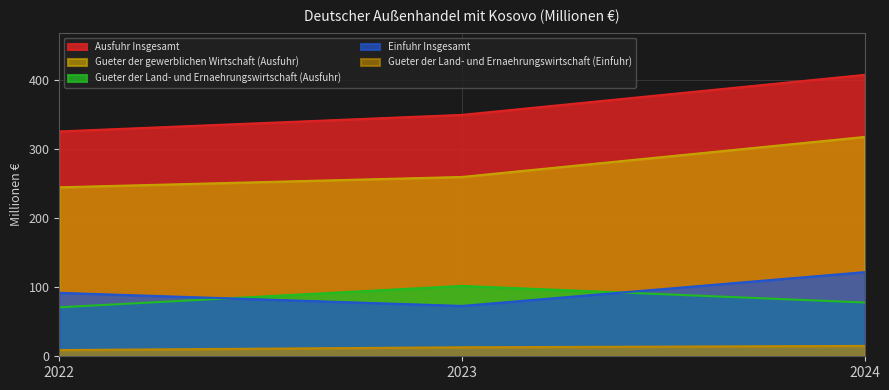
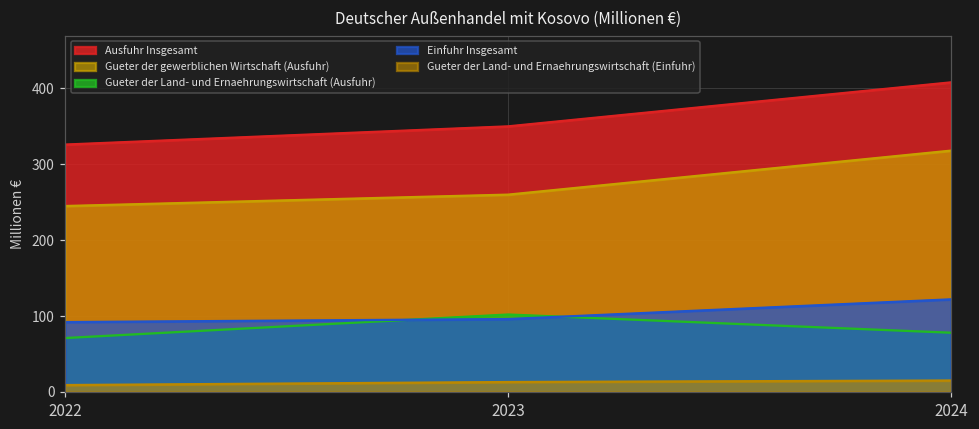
Einfuhr Insgesamt, 2023: 70 -> 100
